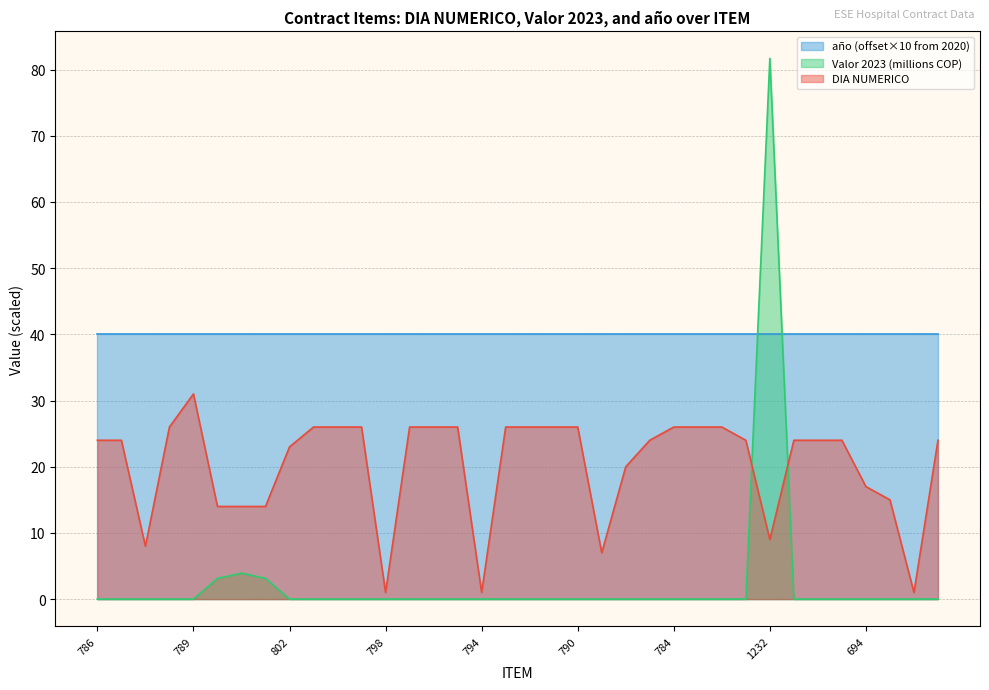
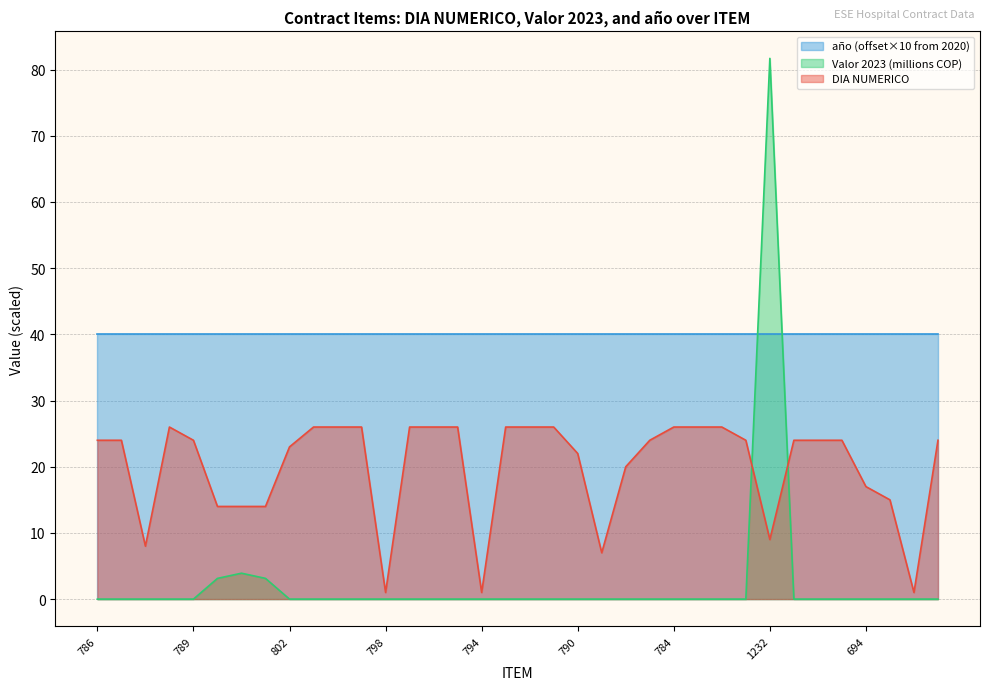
DIA NUMERICO, 789: 31 -> 24
DIA NUMERICO, 790: 26 -> 22
